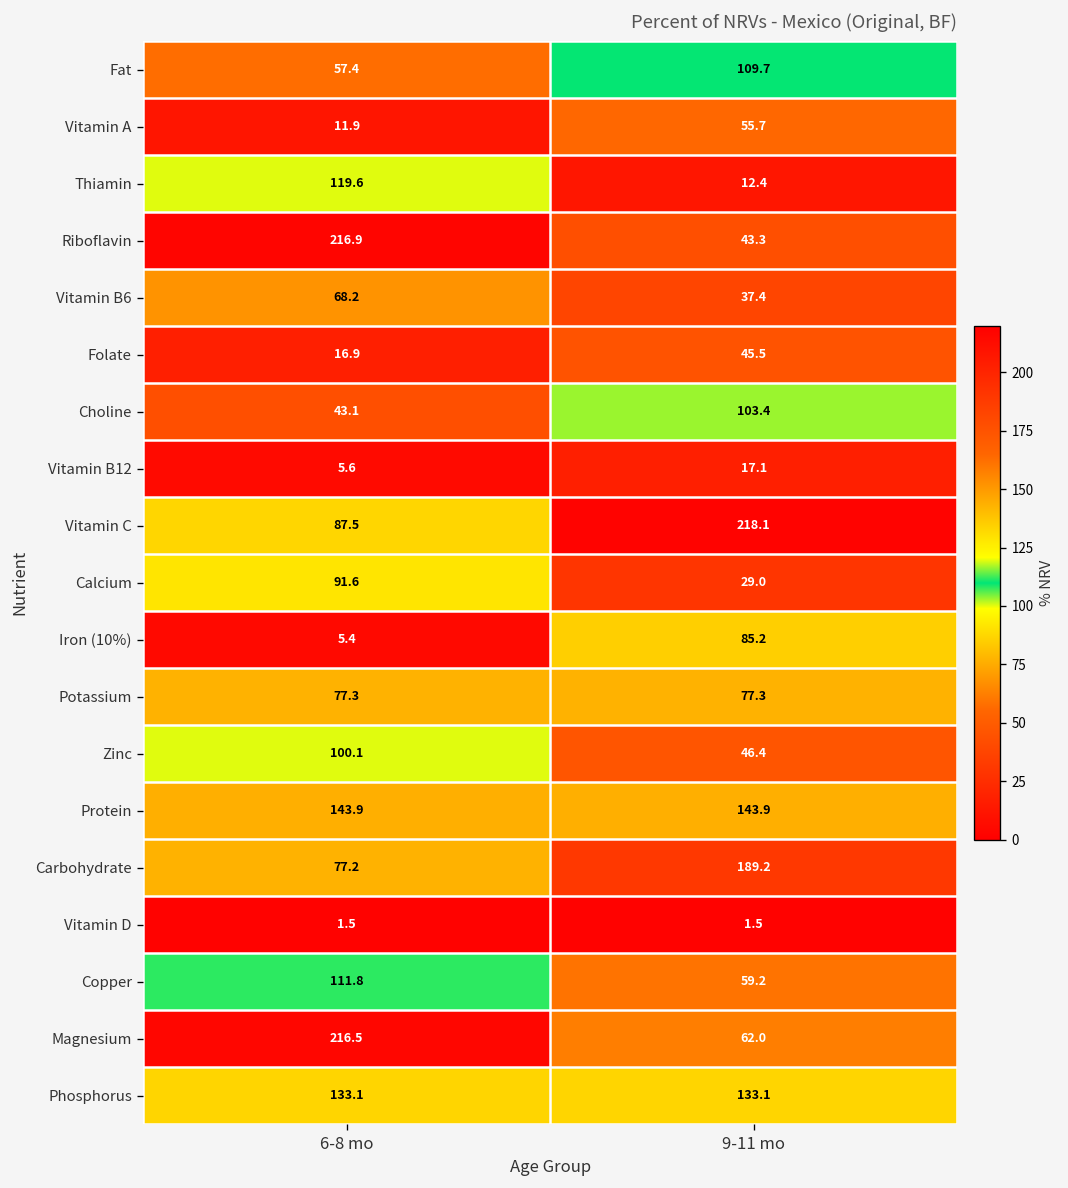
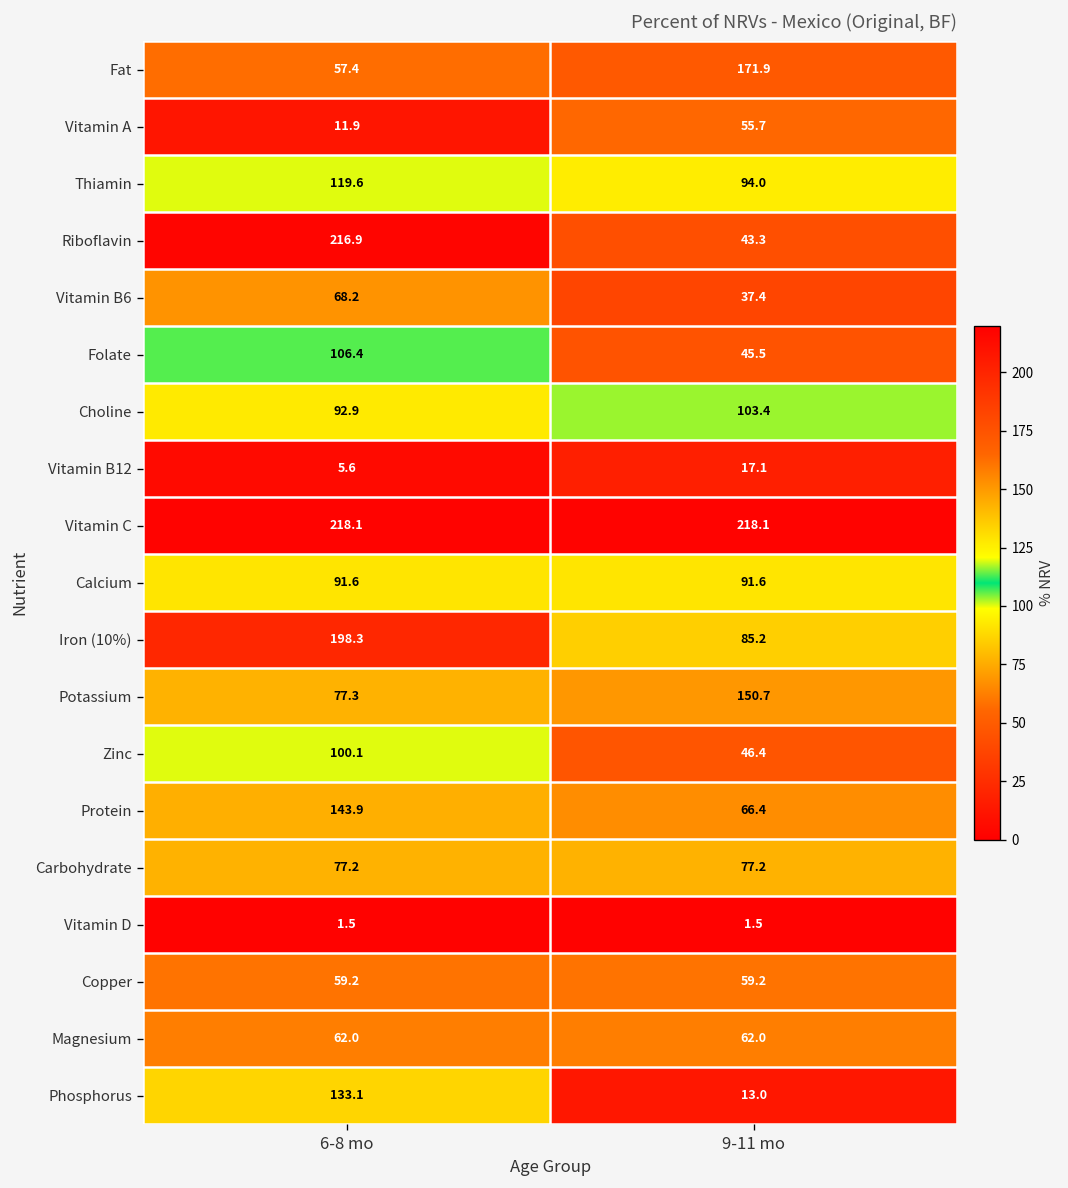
Fat, 9-11 mo: 109.7 -> 171.9
Thiamin, 9-11 mo: 12.4 -> 94.0
Folate, 6-8 mo: 16.9 -> 106.4
Choline, 6-8 mo: 43.1 -> 92.9
Vitamin C, 6-8 mo: 87.5 -> 218.1
Calcium, 9-11 mo: 29.0 -> 91.6
Iron (10%), 6-8 mo: 5.4 -> 198.3
Potassium, 9-11 mo: 77.3 -> 150.7
Protein, 9-11 mo: 143.9 -> 66.4
Carbohydrate, 9-11 mo: 189.2 -> 77.2
Copper, 6-8 mo: 111.8 -> 59.2
Magnesium, 6-8 mo: 216.5 -> 62.0
Phosphorus, 9-11 mo: 133.1 -> 13.0
